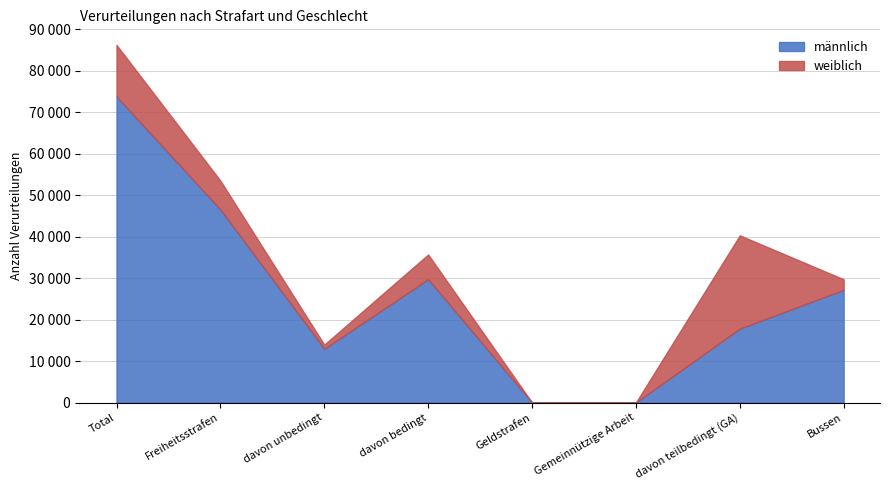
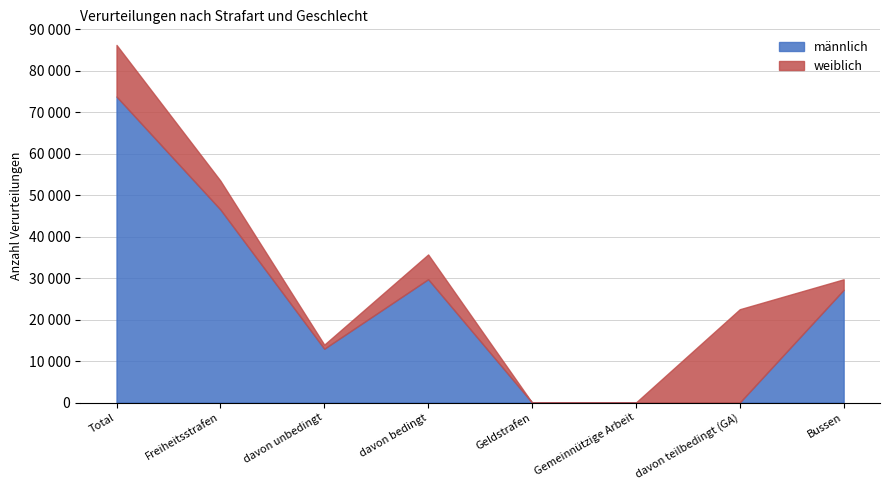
männlich, davon teilbedingt (GA): 18000 -> 0
